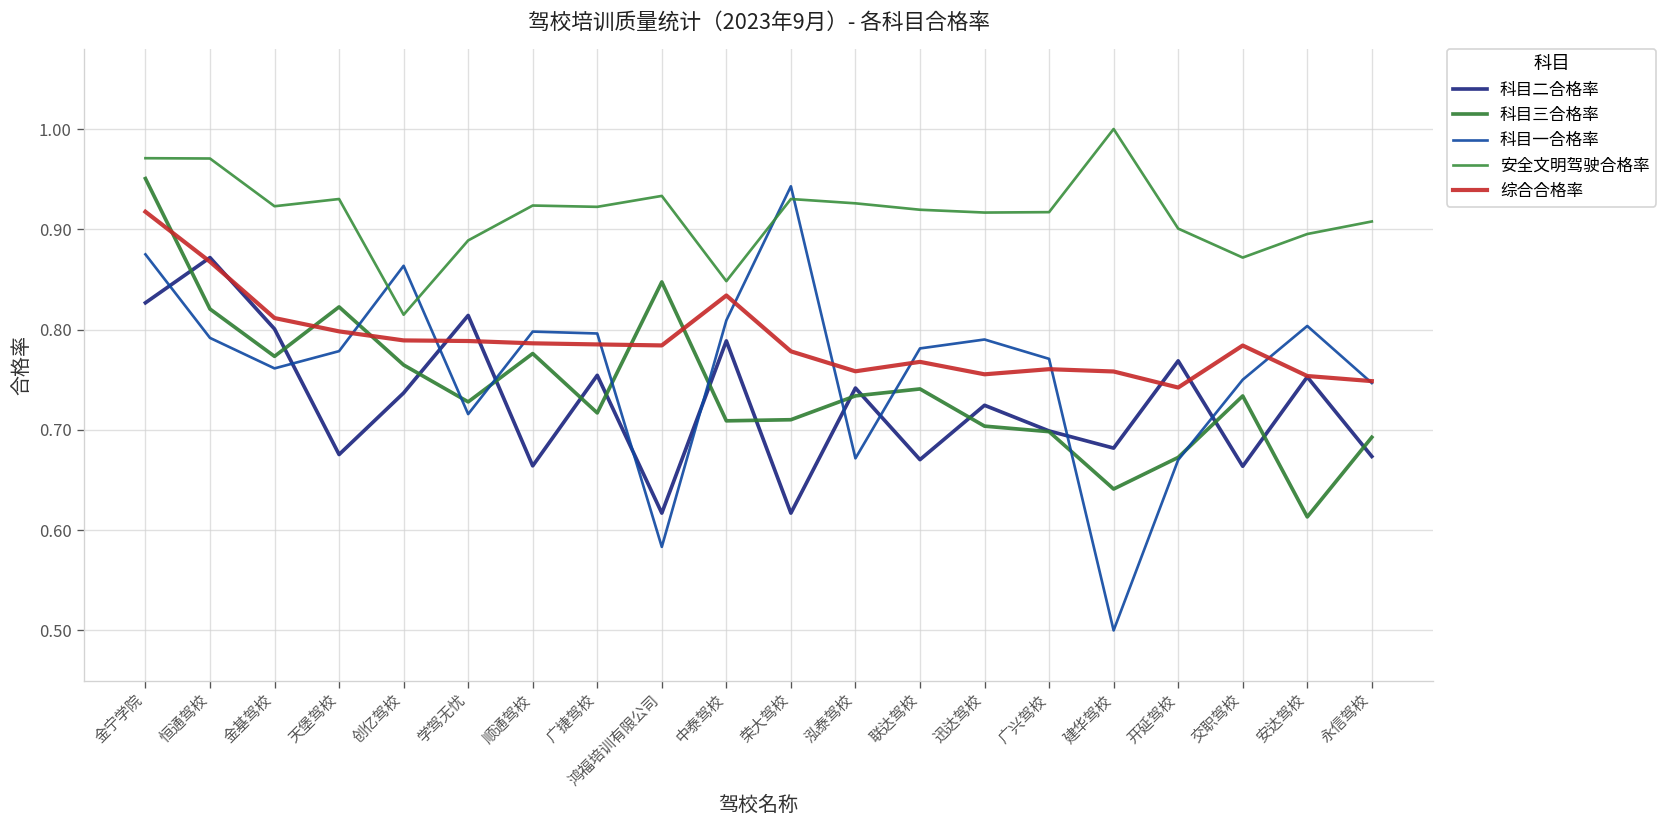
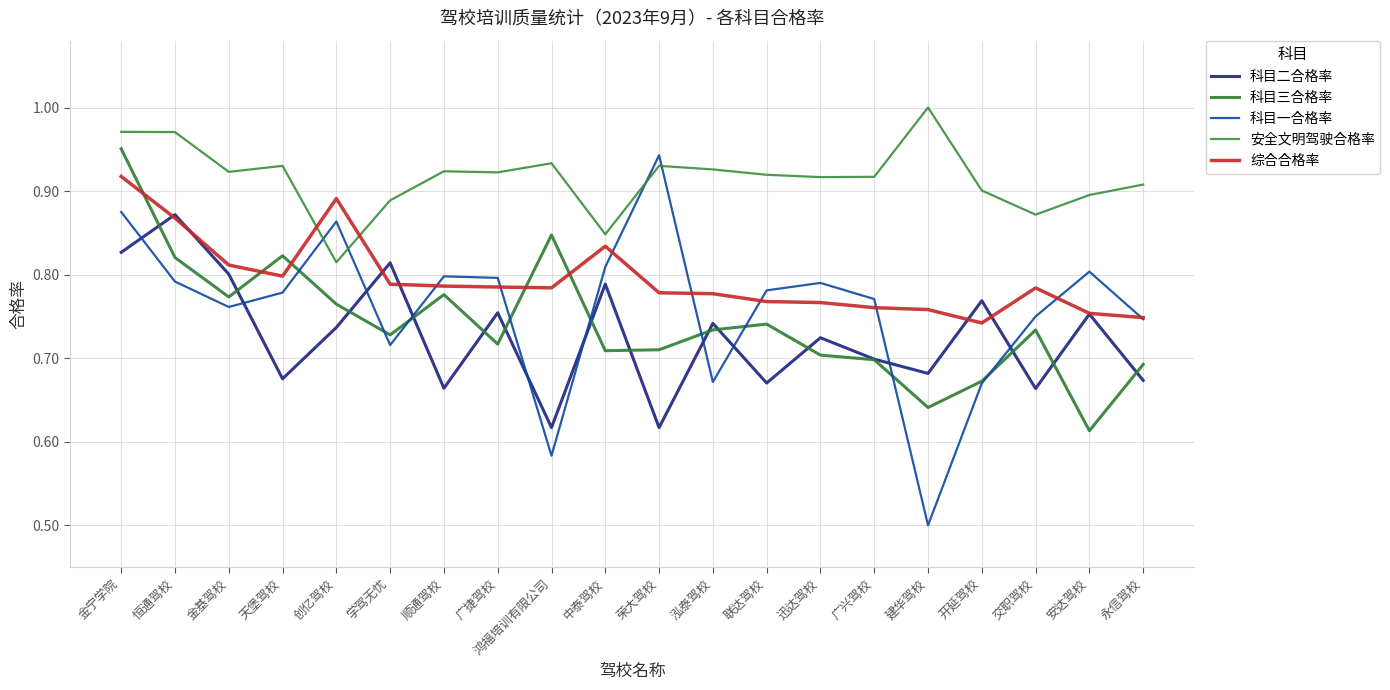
综合合格率, 创亿驾校: 0.79 -> 0.89
综合合格率, 泓泰驾校: 0.76 -> 0.78
综合合格率, 迅达驾校: 0.76 -> 0.77
